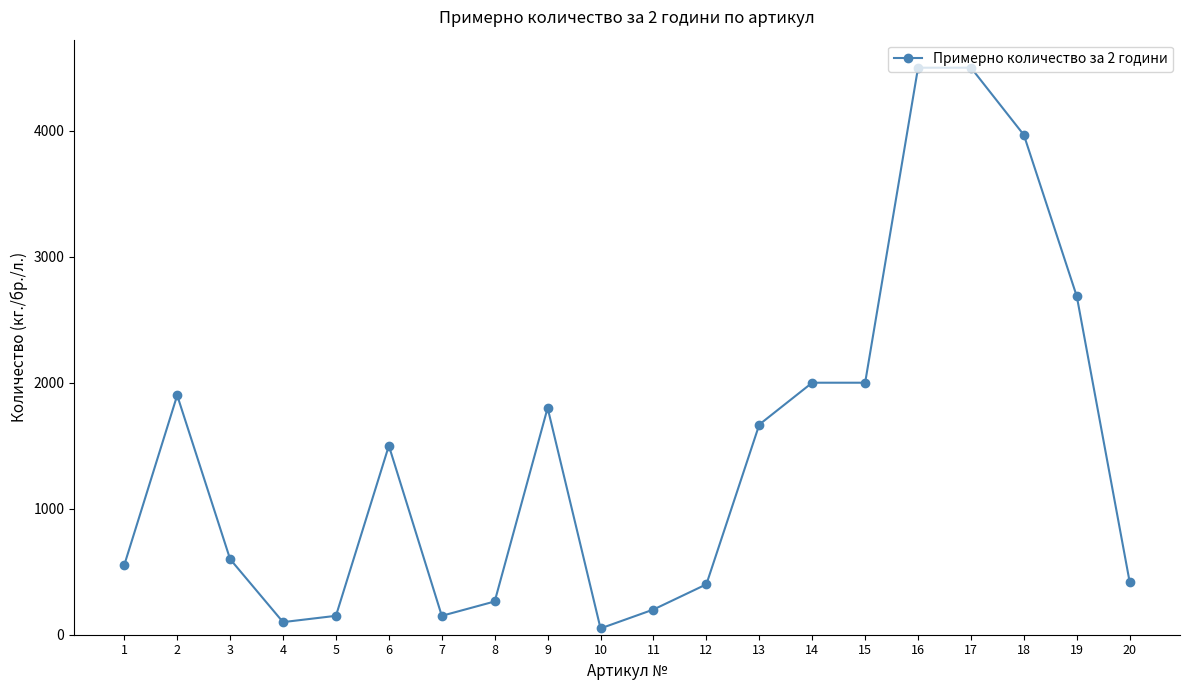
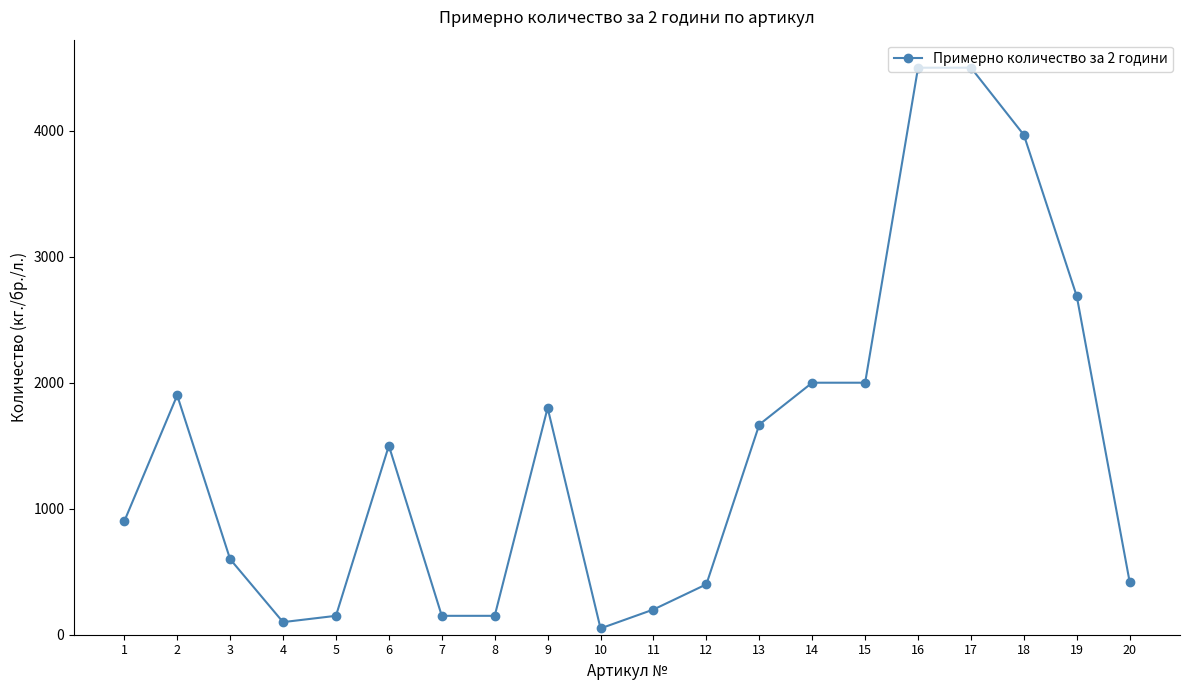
1: 550 -> 900
8: 260 -> 150
